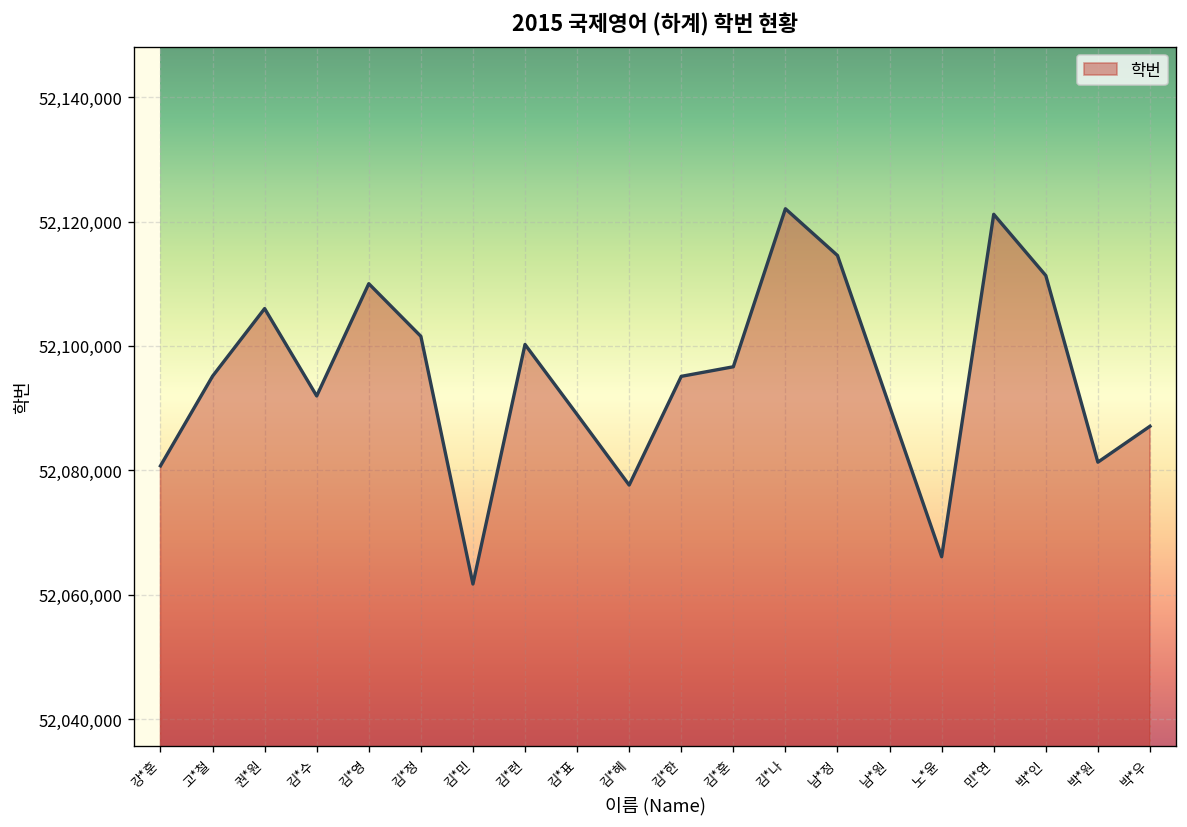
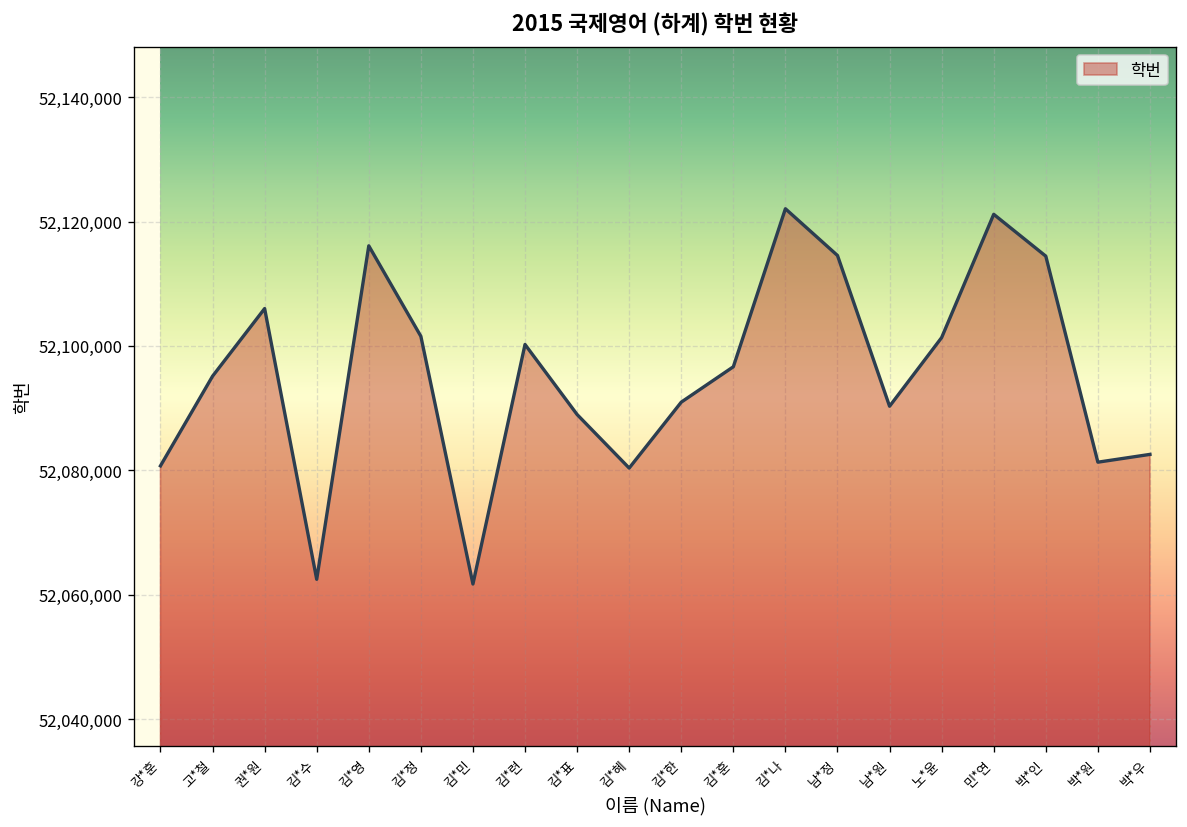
김*수: 52,092,000 -> 52,062,000
김*영: 52,110,000 -> 52,116,000
김*혜: 52,078,000 -> 52,080,000
김*한: 52,095,000 -> 52,091,000
노*윤: 52,066,000 -> 52,101,000
박*인: 52,111,000 -> 52,114,000
박*우: 52,087,000 -> 52,083,000
